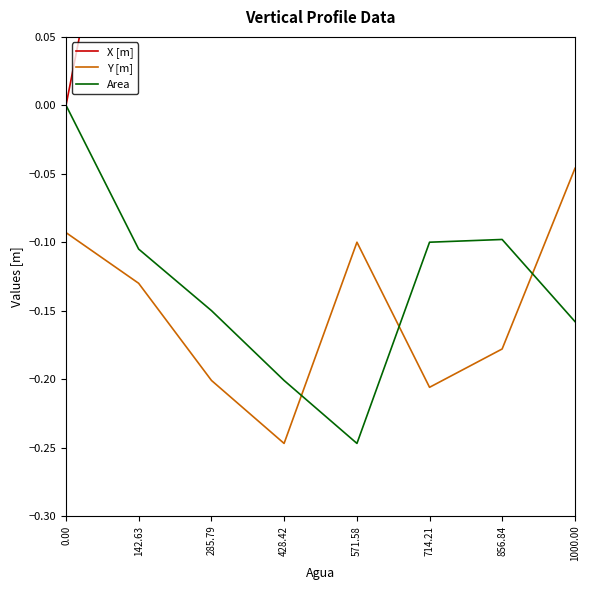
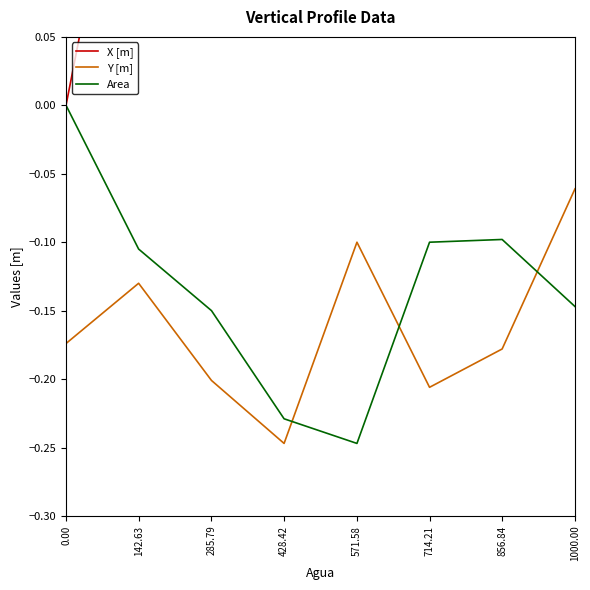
Y [m], 0.00: -0.093 -> -0.174
Area, 428.42: -0.201 -> -0.229
Y [m], 1000.00: -0.046 -> -0.061
Area, 1000.00: -0.158 -> -0.147
